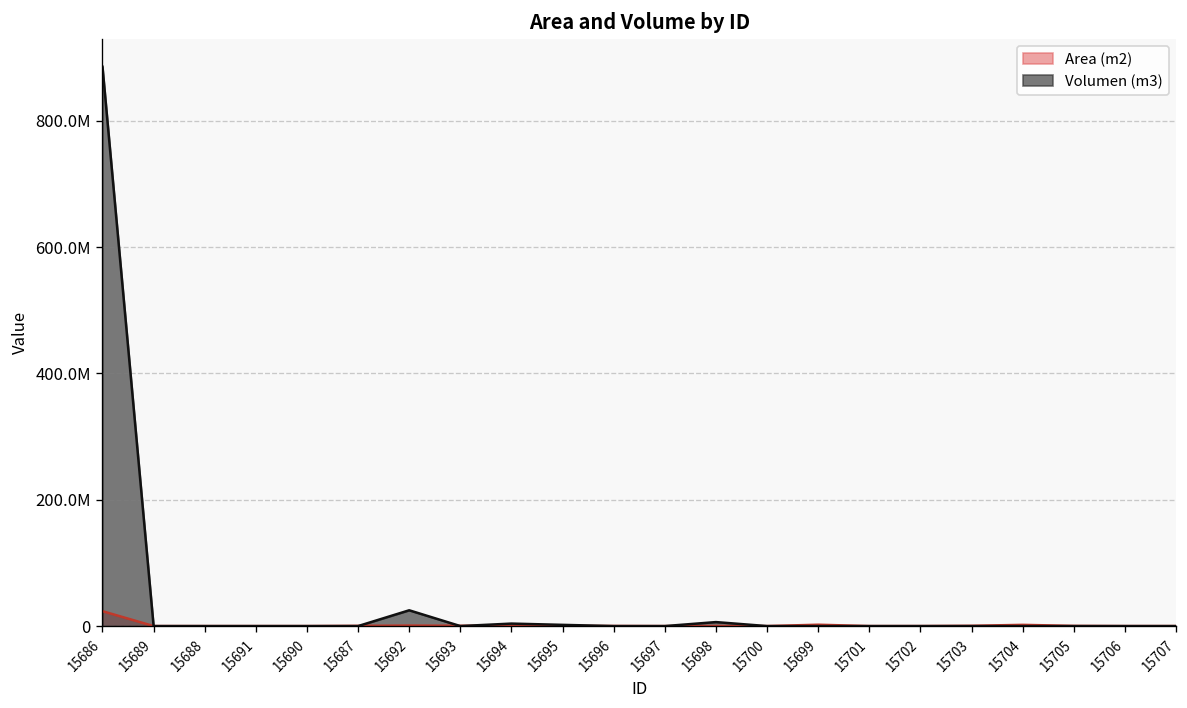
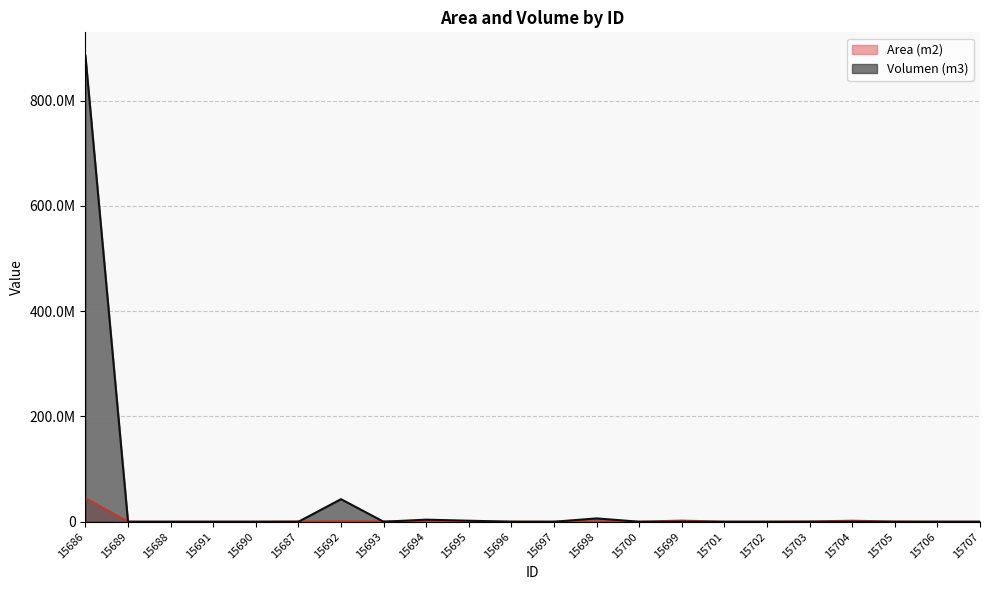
Area (m2), 15686: 20000000 -> 40000000
Volumen (m3), 15692: 20000000 -> 40000000
